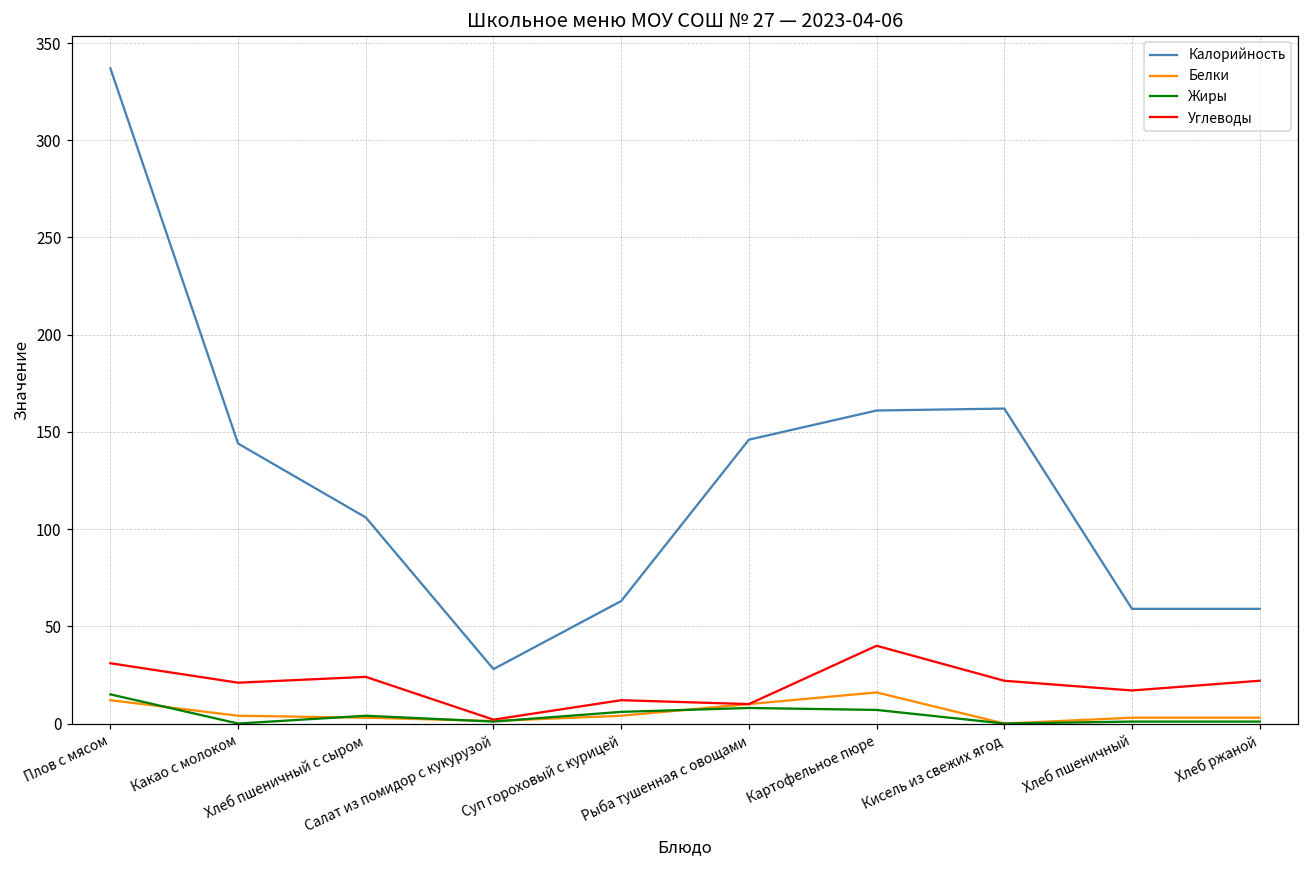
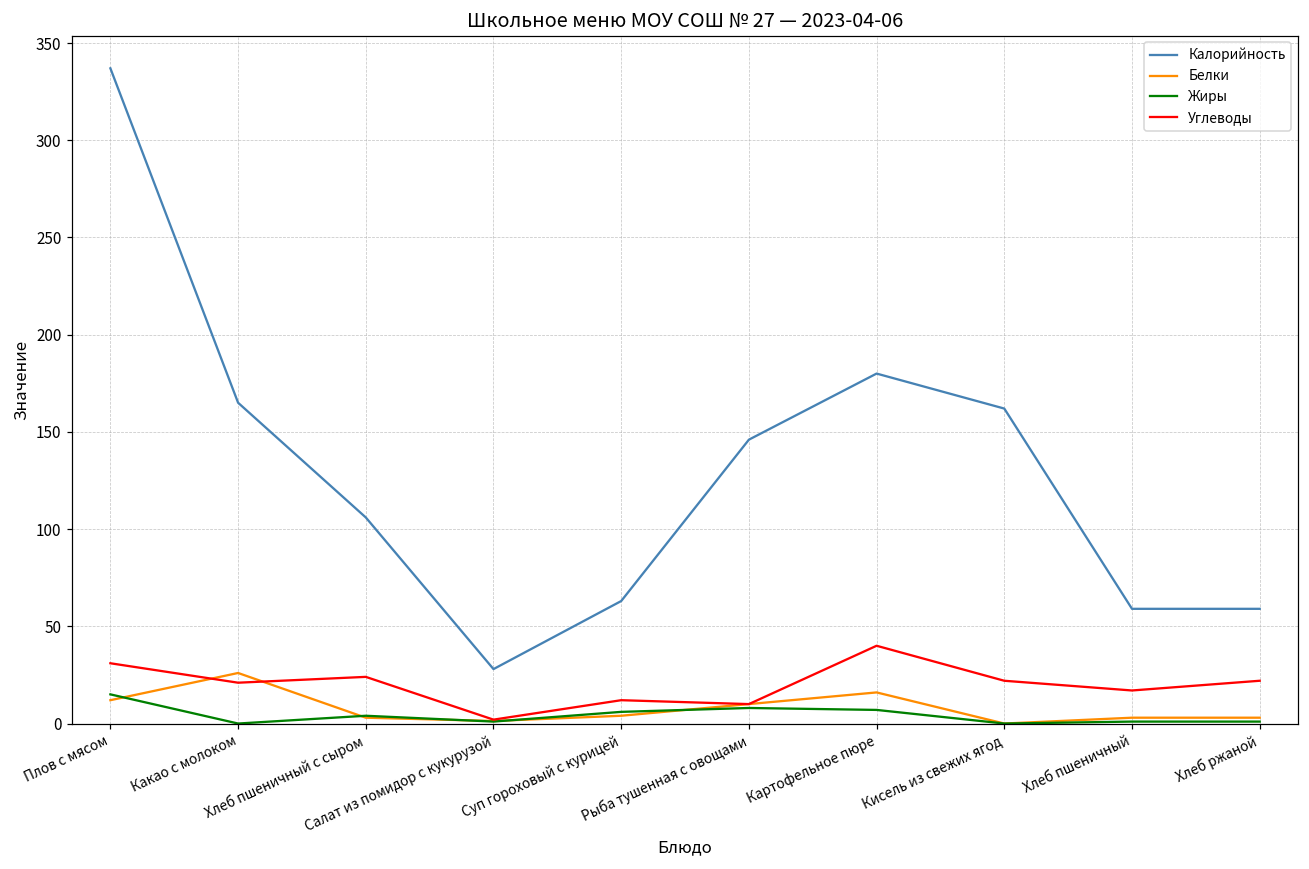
Калорийность, Какао с молоком: 144 -> 165
Белки, Какао с молоком: 4 -> 26
Калорийность, Картофельное пюре: 161 -> 180
